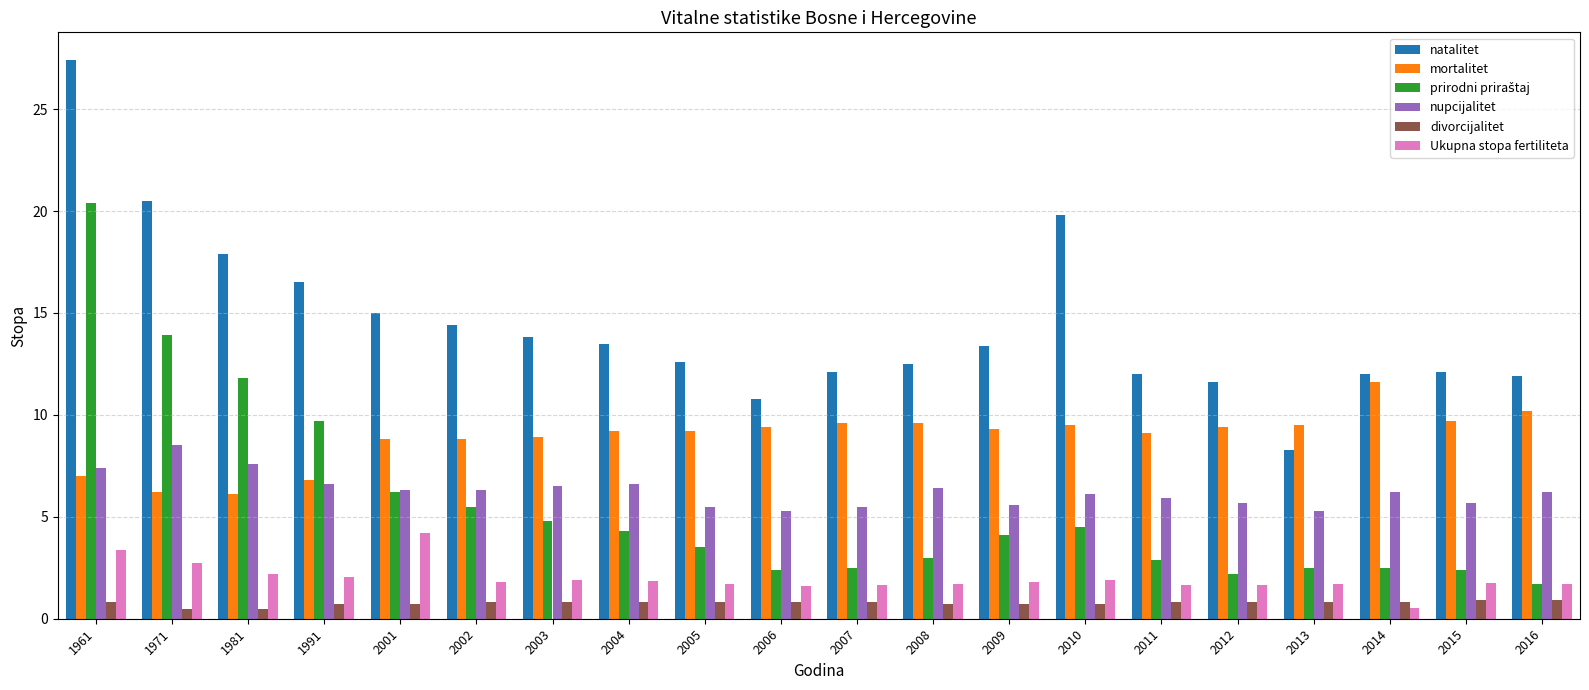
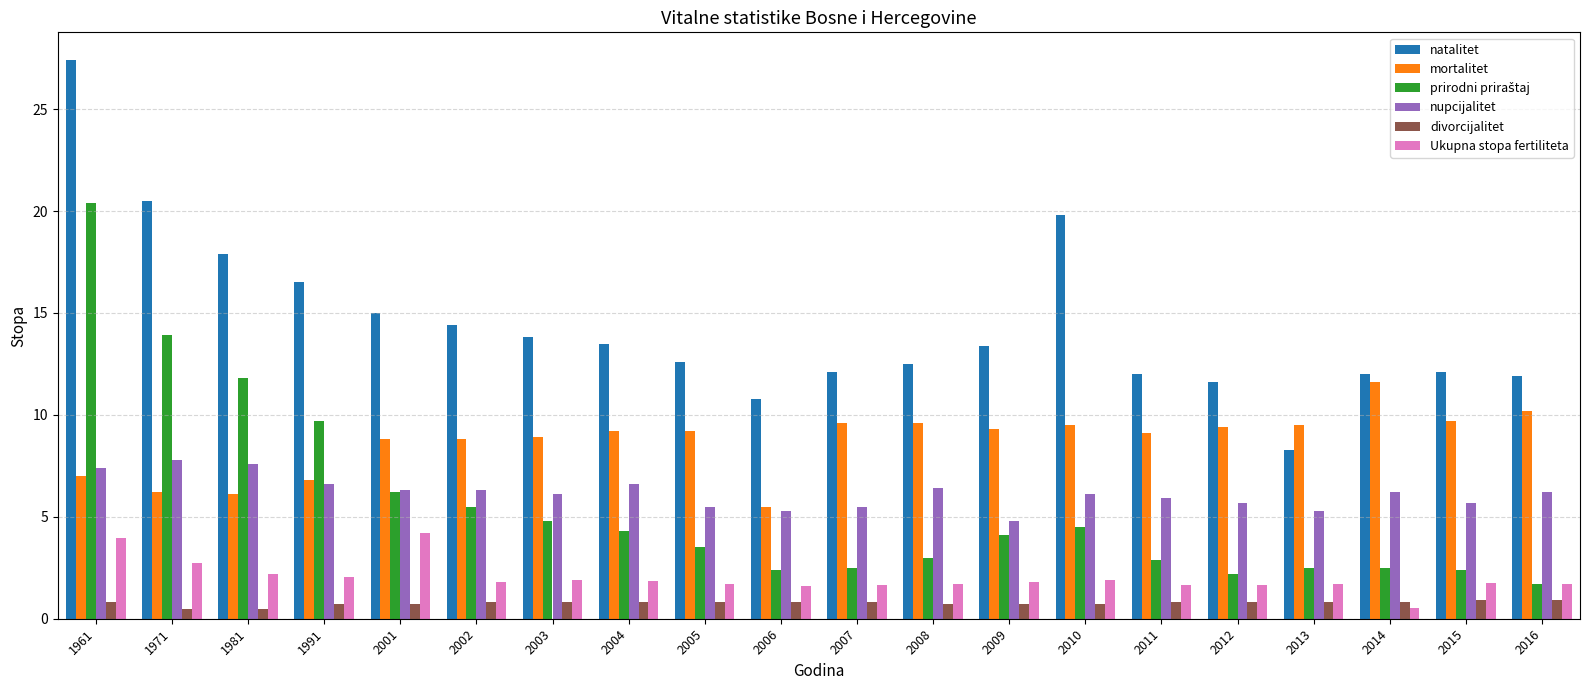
Ukupna stopa fertiliteta, 1961: 3.4 -> 4.0
nupcijalitet, 1971: 8.5 -> 7.8
nupcijalitet, 2003: 6.5 -> 6.1
mortalitet, 2006: 9.4 -> 5.5
nupcijalitet, 2009: 5.6 -> 4.8
